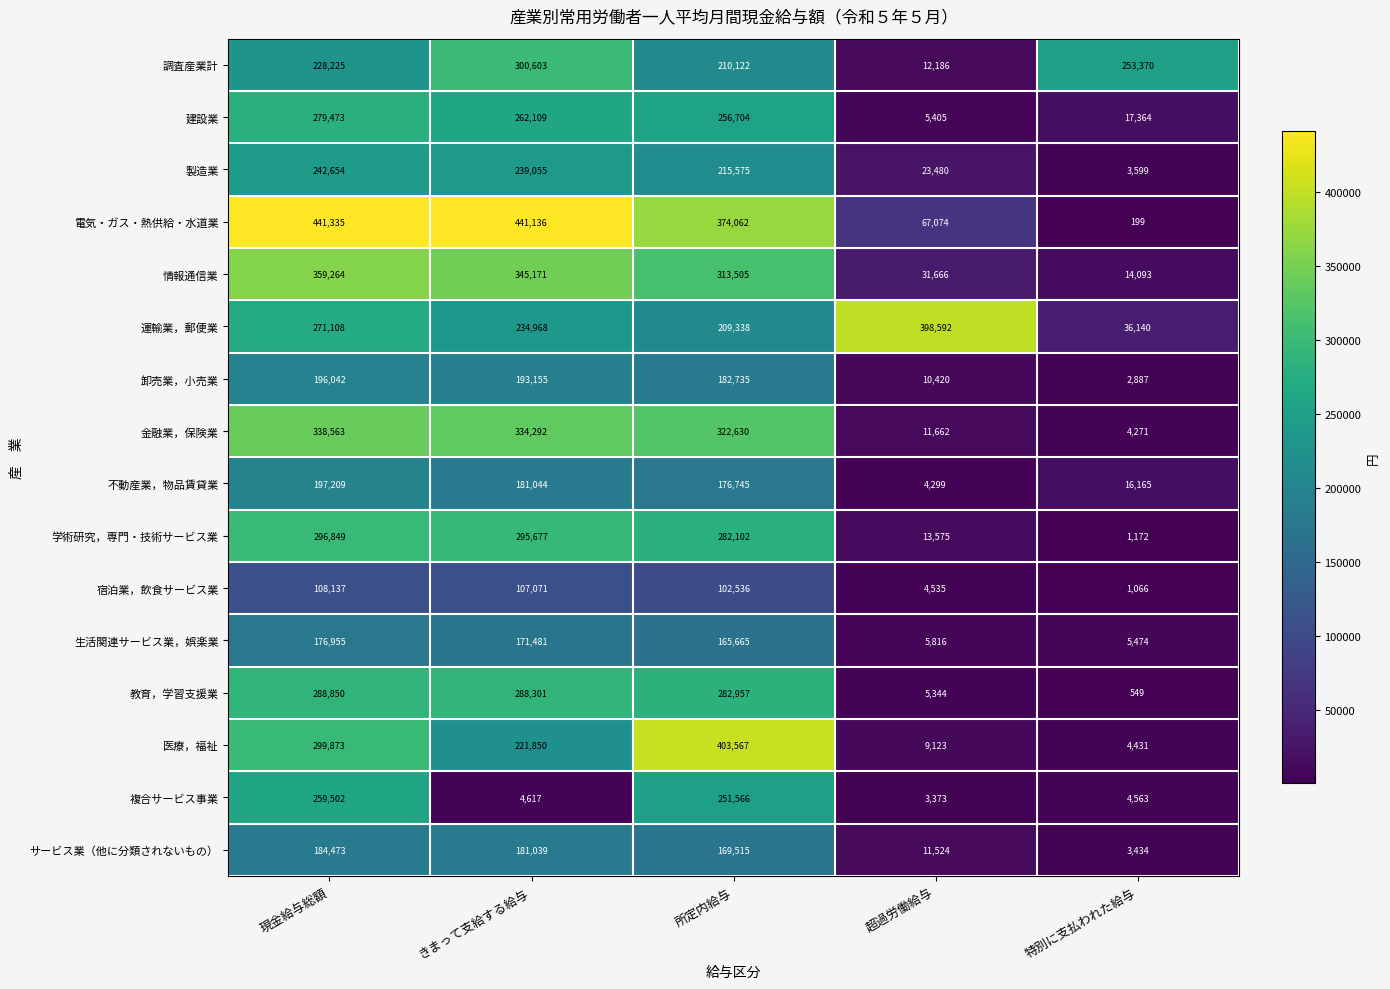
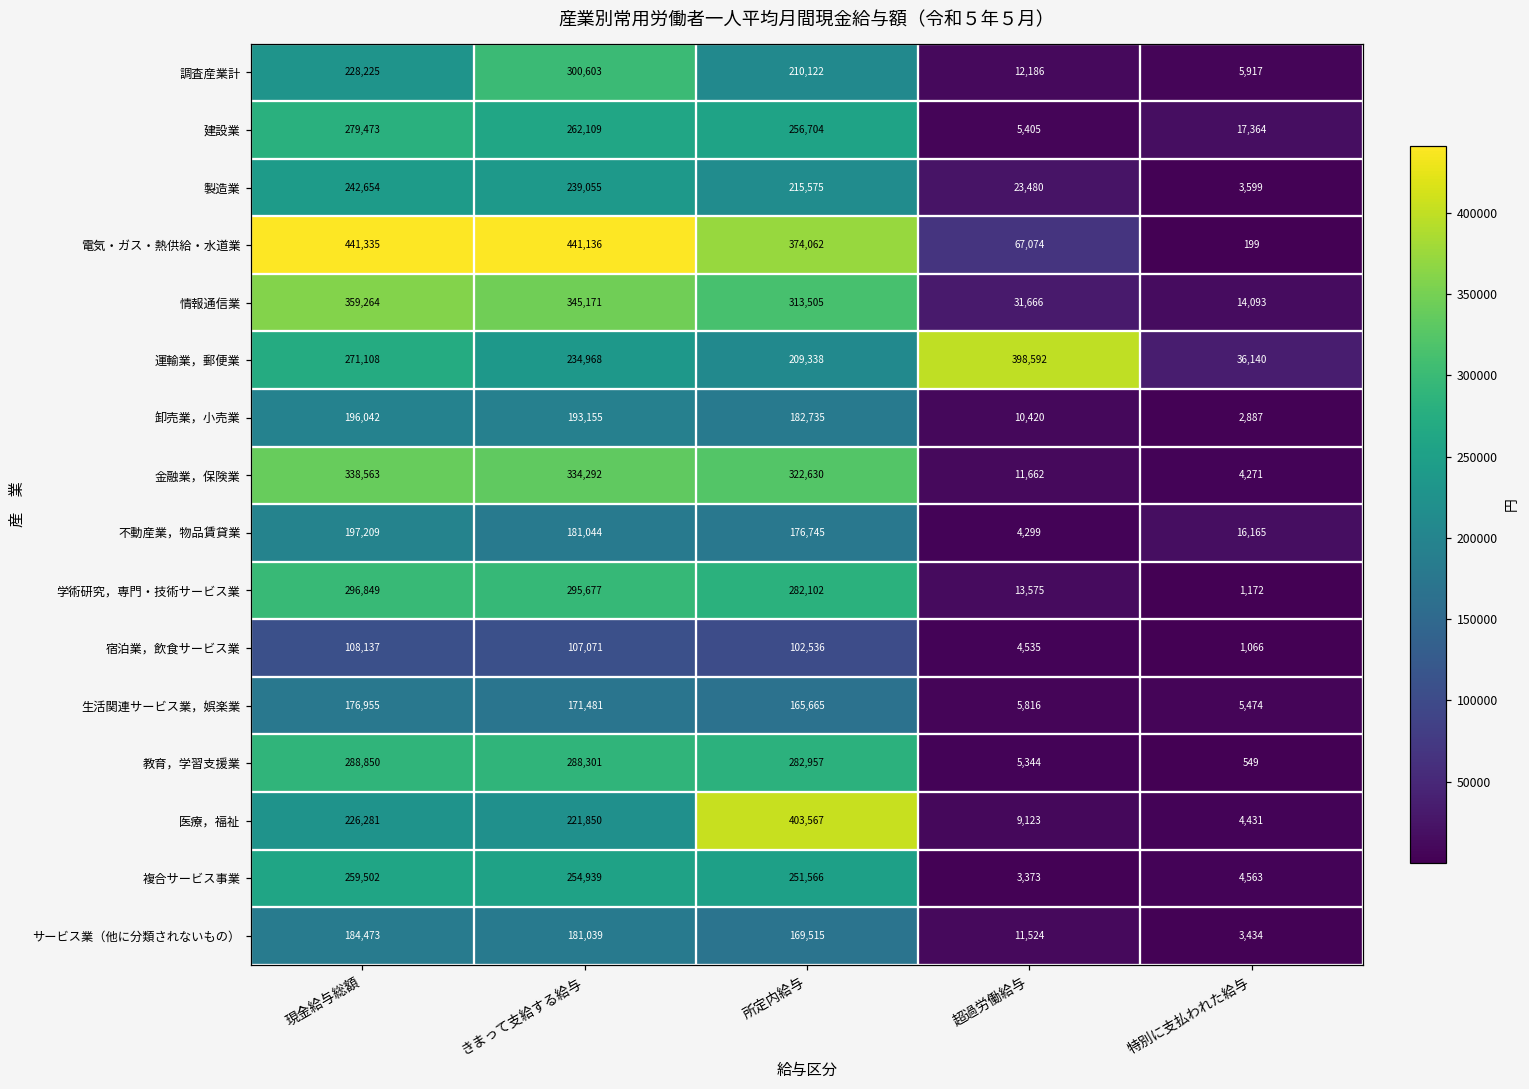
調査産業計, 特別に支払われた給与: 253,370 -> 5,917
医療，福祉, 現金給与総額: 299,873 -> 226,281
複合サービス事業, きまって支給する給与: 4,617 -> 254,939
